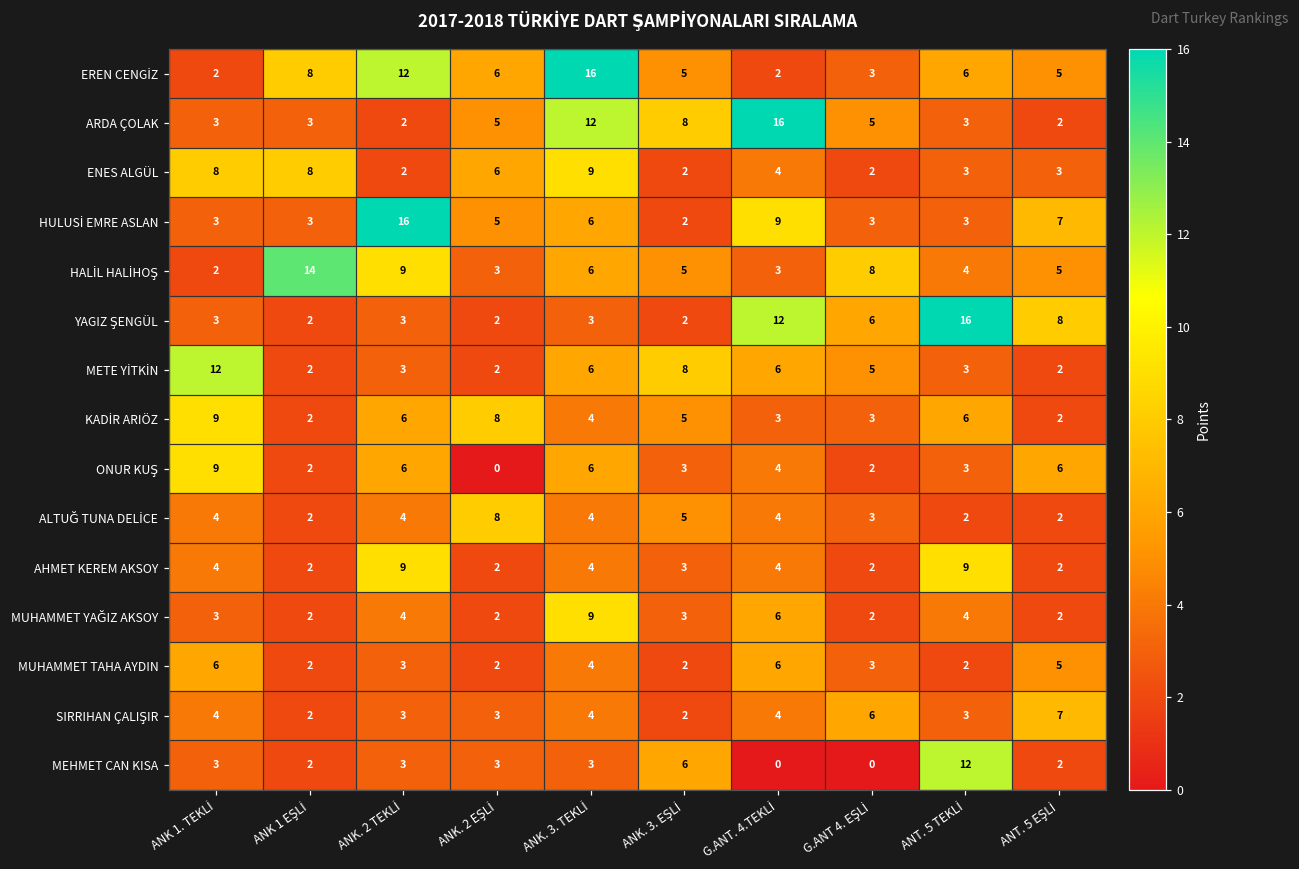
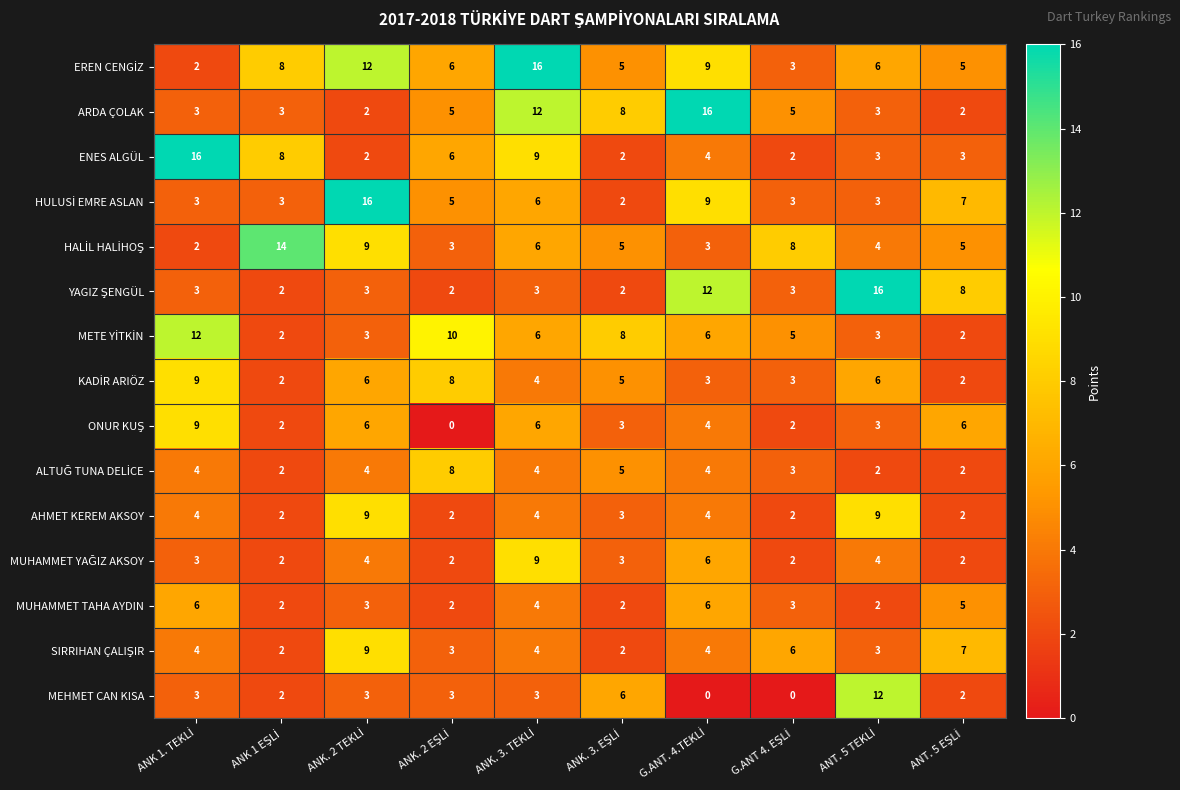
EREN CENGİZ, G.ANT. 4.TEKLİ: 2 -> 9
ENES ALGÜL, ANK 1. TEKLİ: 8 -> 16
YAGIZ ŞENGÜL, G.ANT 4. EŞLİ: 6 -> 3
METE YİTKİN, ANK. 2 EŞLİ: 2 -> 10
SIRRIHAN ÇALIŞIR, ANK. 2 TEKLİ: 3 -> 9
